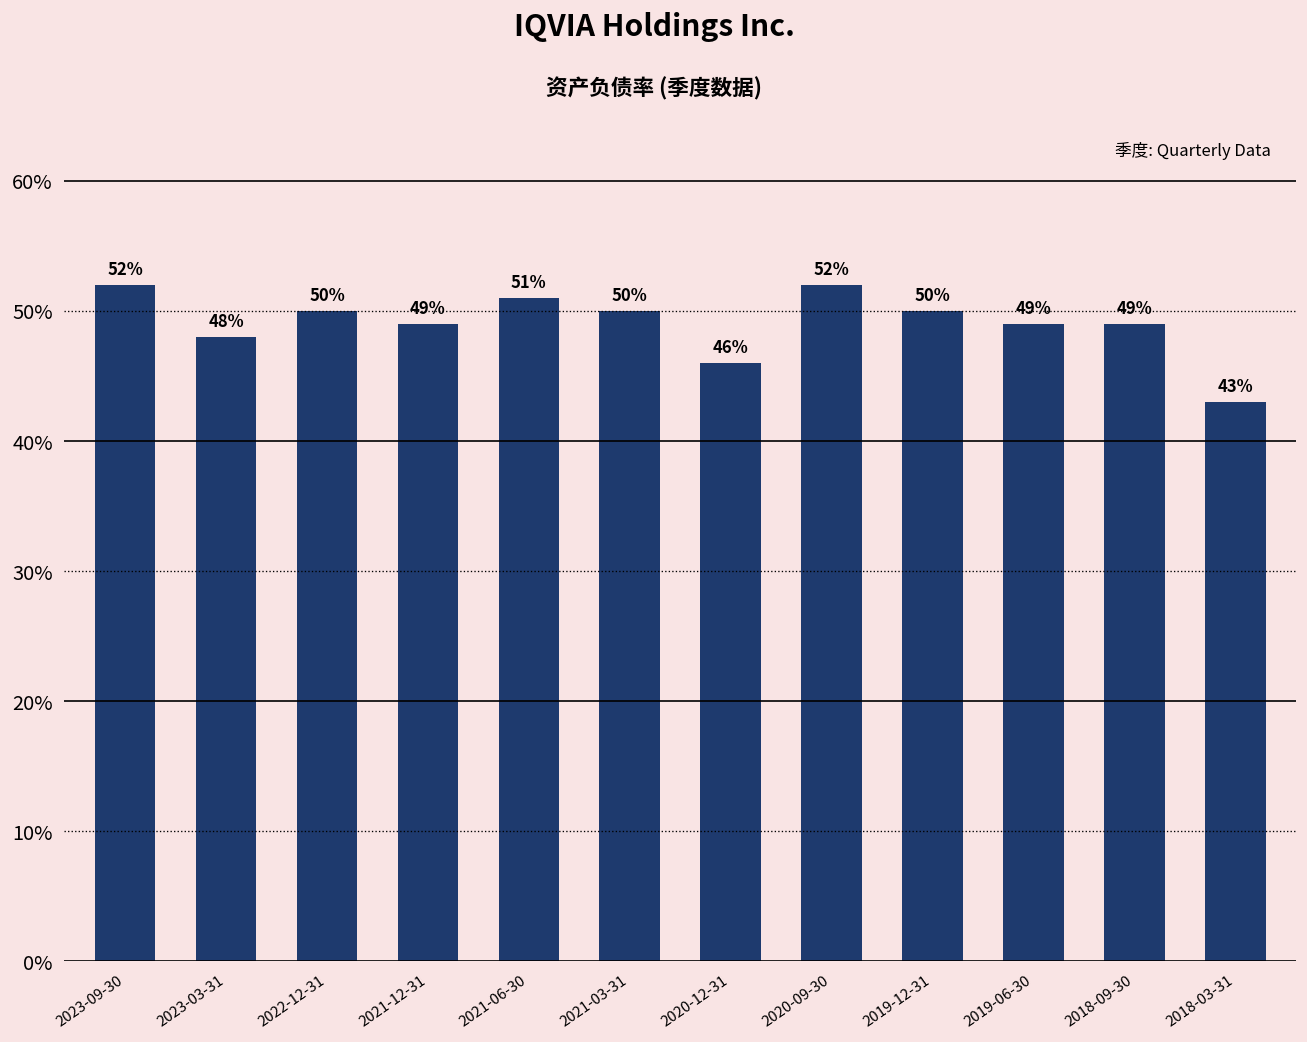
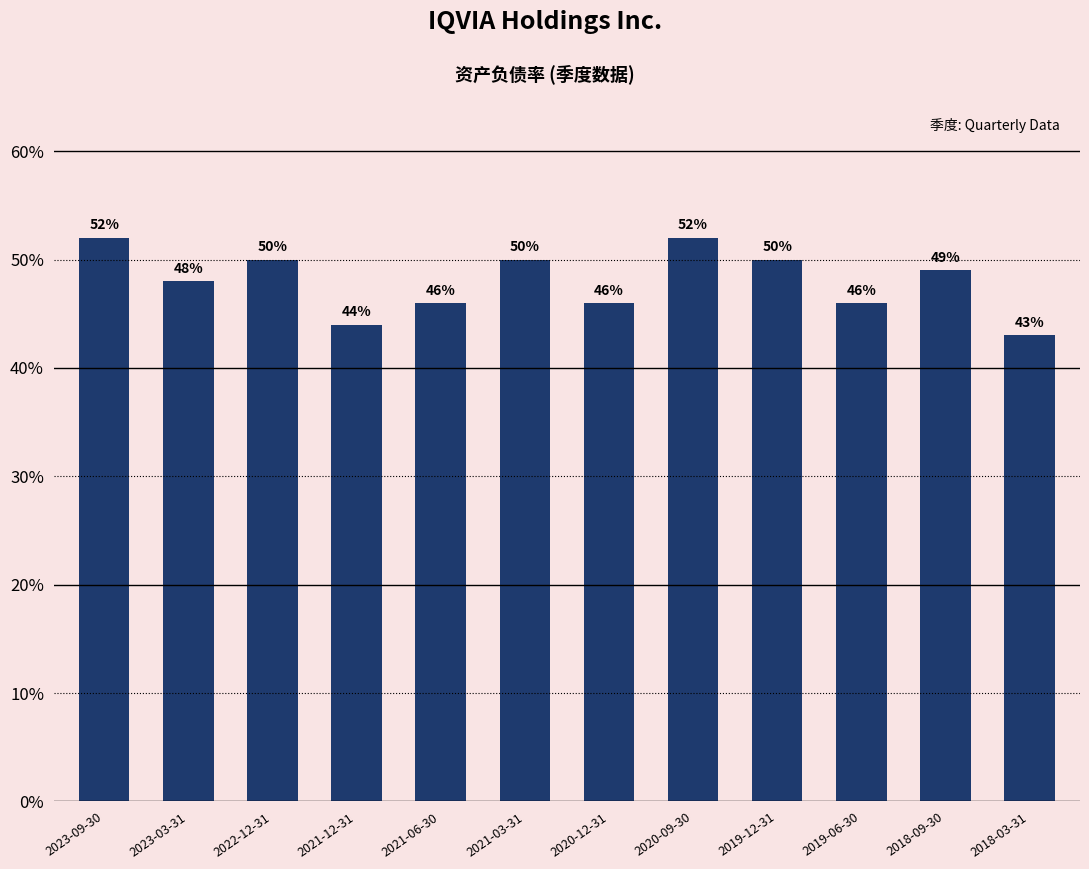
2021-12-31: 49% -> 44%
2021-06-30: 51% -> 46%
2019-06-30: 49% -> 46%
